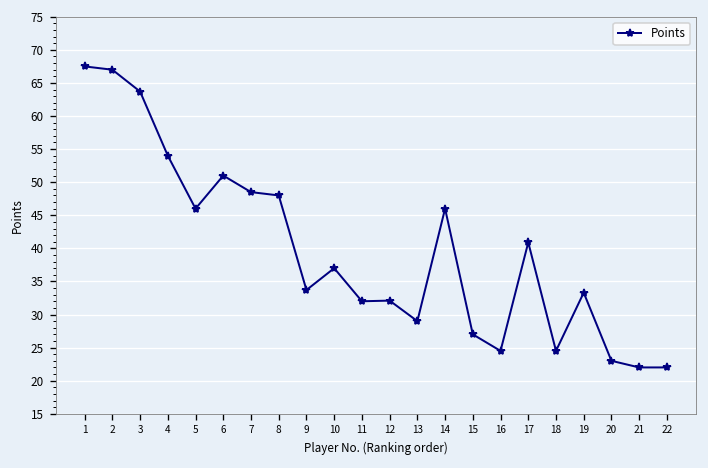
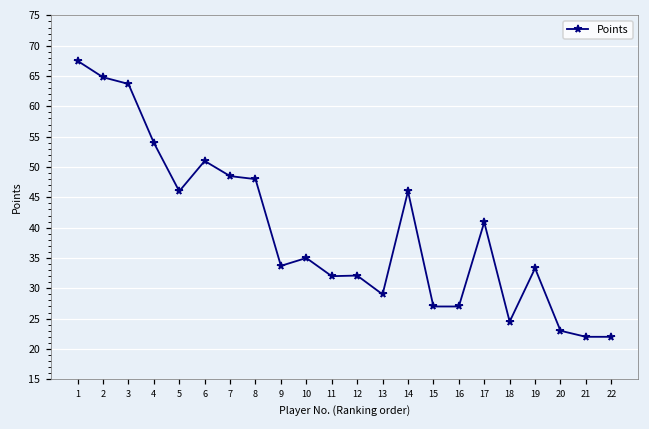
2: 67 -> 65
10: 37 -> 35
16: 25 -> 27
